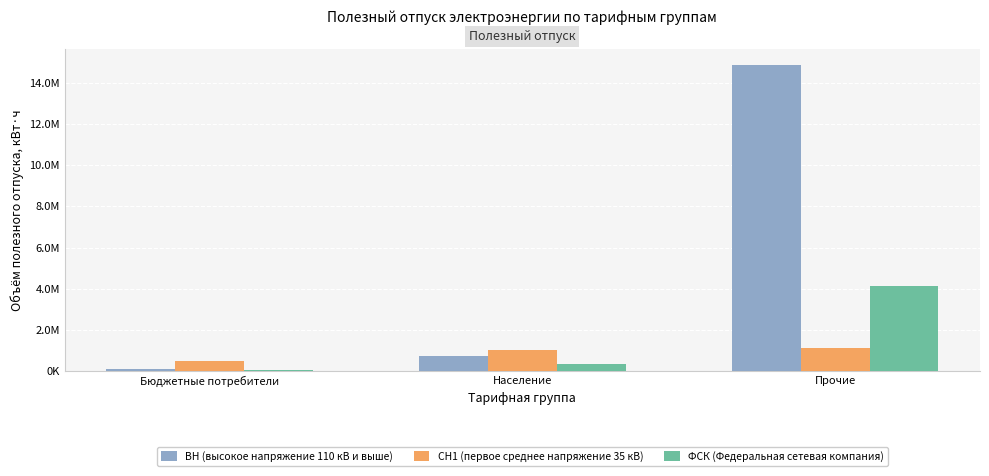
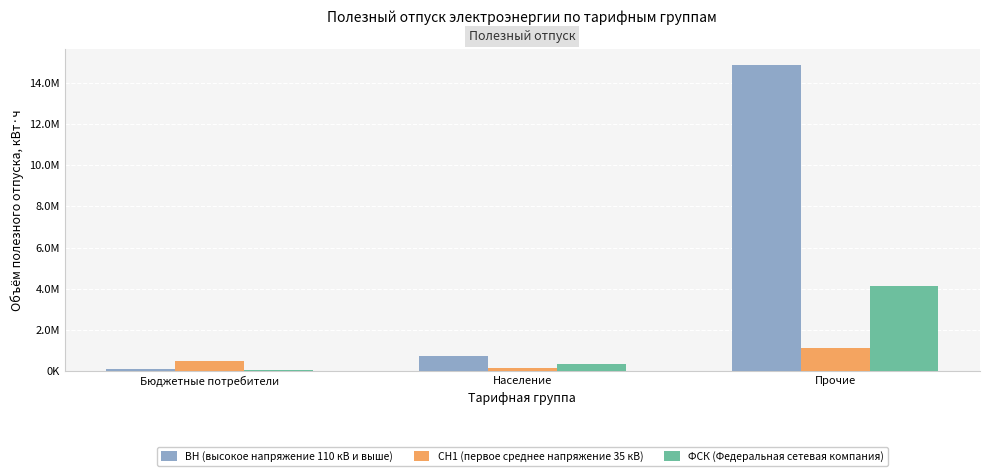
СН1 (первое среднее напряжение 35 кВ), Население: 1000000 -> 100000
